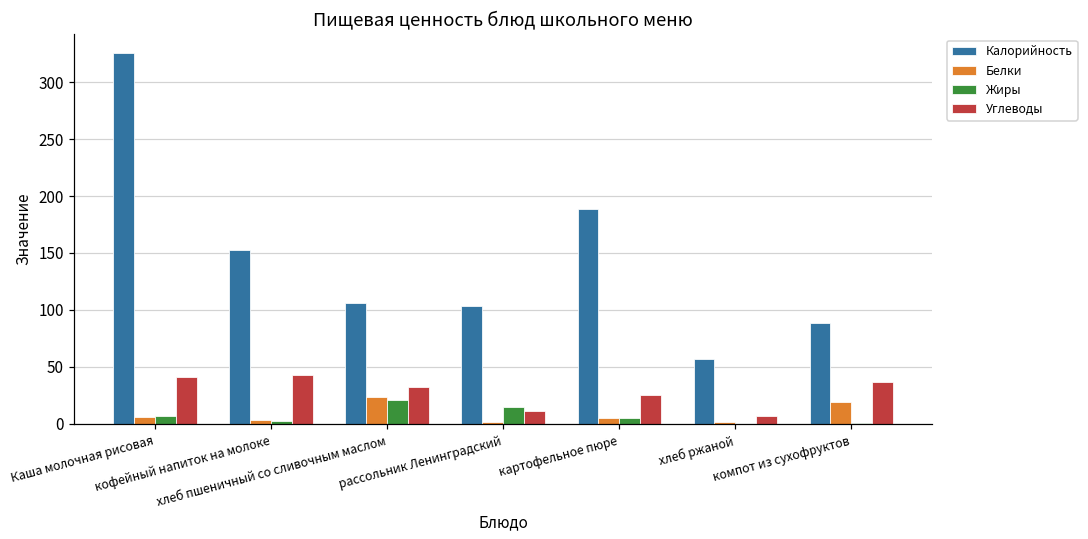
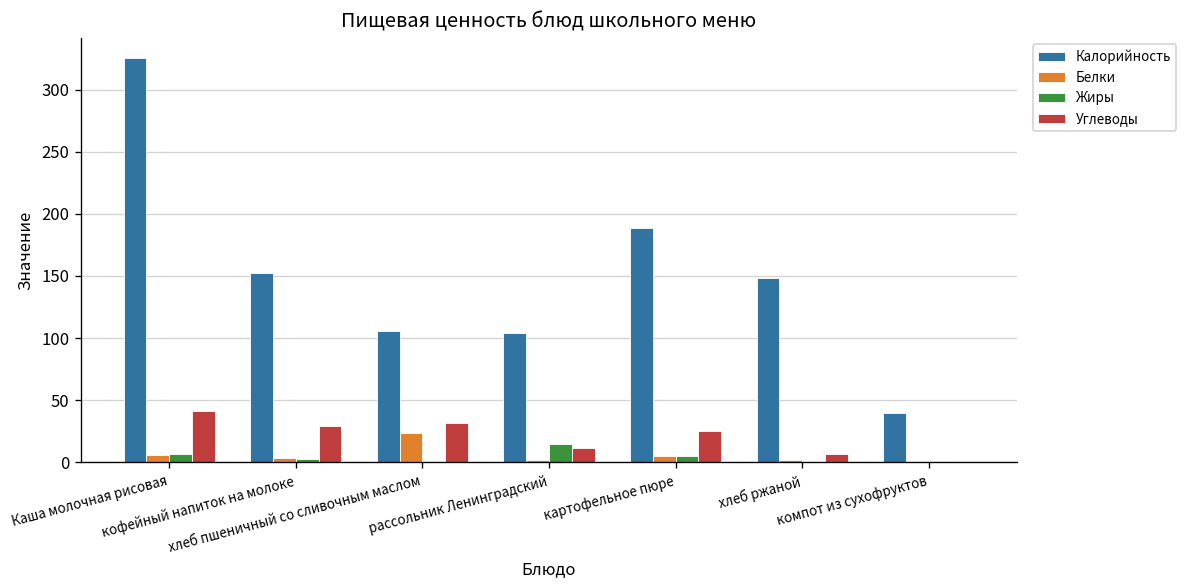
Углеводы, кофейный напиток на молоке: 43 -> 29
Жиры, хлеб пшеничный со сливочным маслом: 21 -> 0
Калорийность, хлеб ржаной: 57 -> 149
Калорийность, компот из сухофруктов: 89 -> 40
Белки, компот из сухофруктов: 19 -> 1
Углеводы, компот из сухофруктов: 37 -> 0
